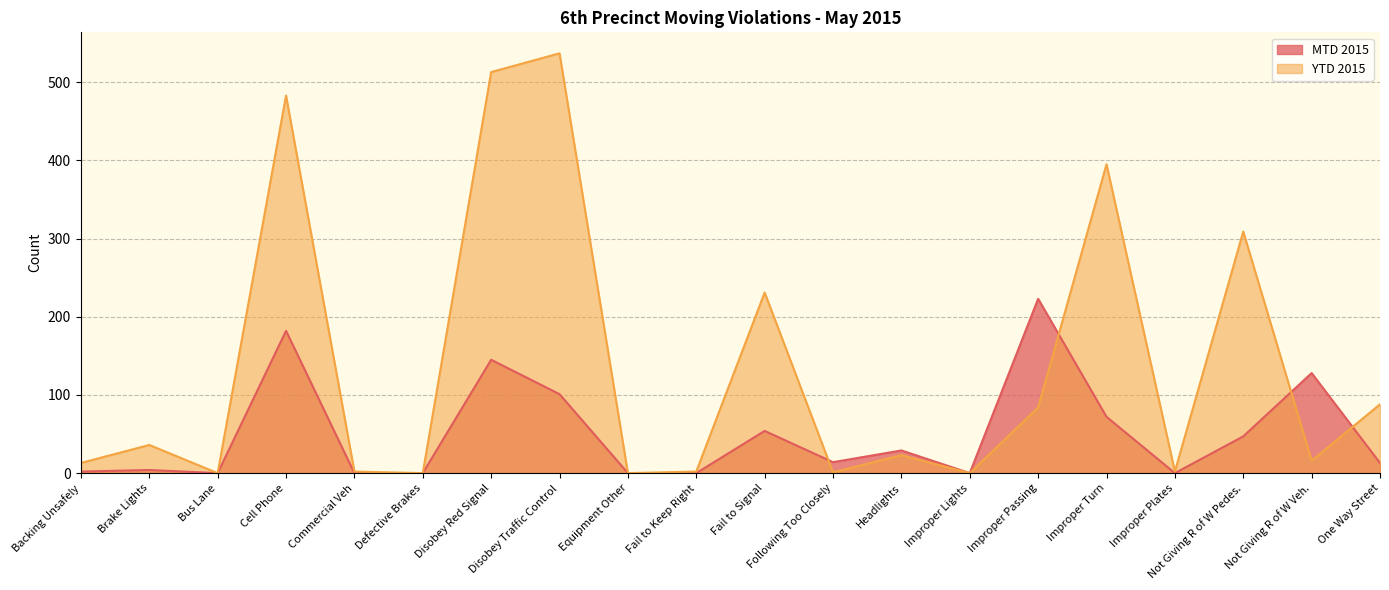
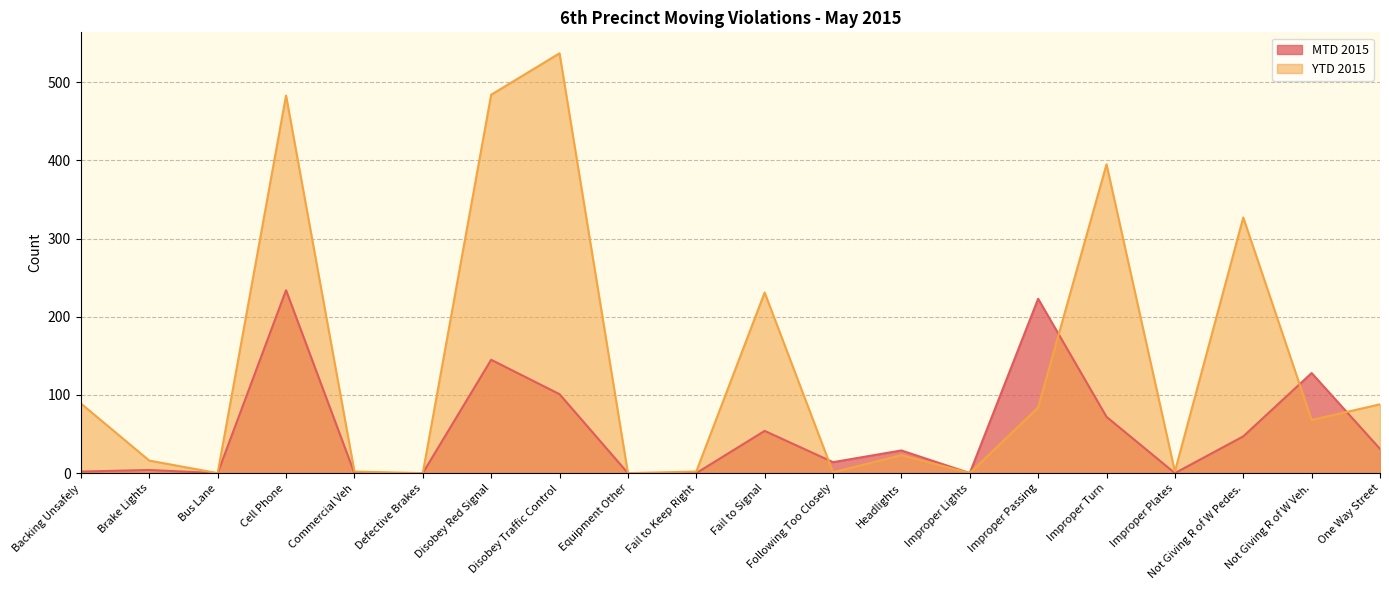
YTD 2015, Backing Unsafely: 10 -> 90
YTD 2015, Brake Lights: 40 -> 20
MTD 2015, Cell Phone: 180 -> 230
YTD 2015, Disobey Red Signal: 510 -> 480
YTD 2015, Not Giving R of W Pedes.: 310 -> 330
YTD 2015, Not Giving R of W Veh.: 20 -> 70
MTD 2015, One Way Street: 10 -> 30
